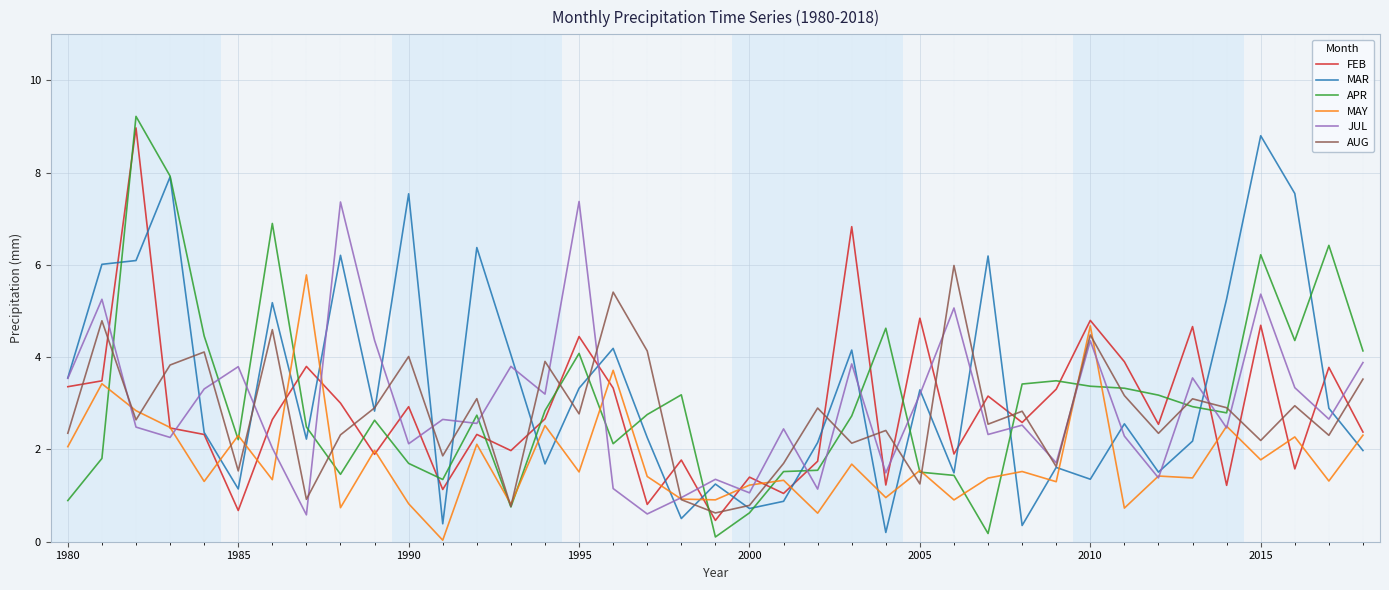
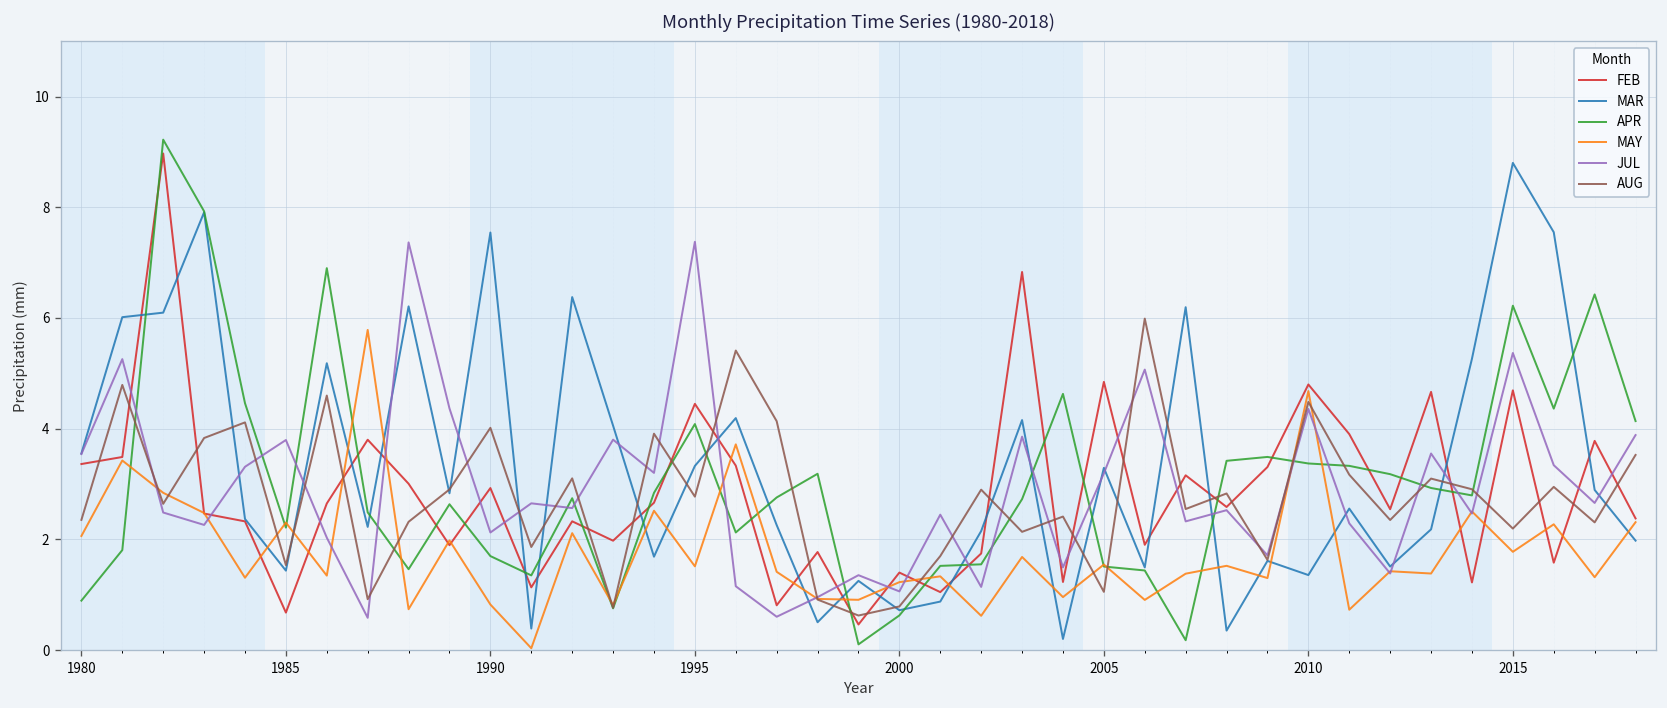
MAR, 1985: 1.1 -> 1.4
AUG, 2005: 1.3 -> 1.1
